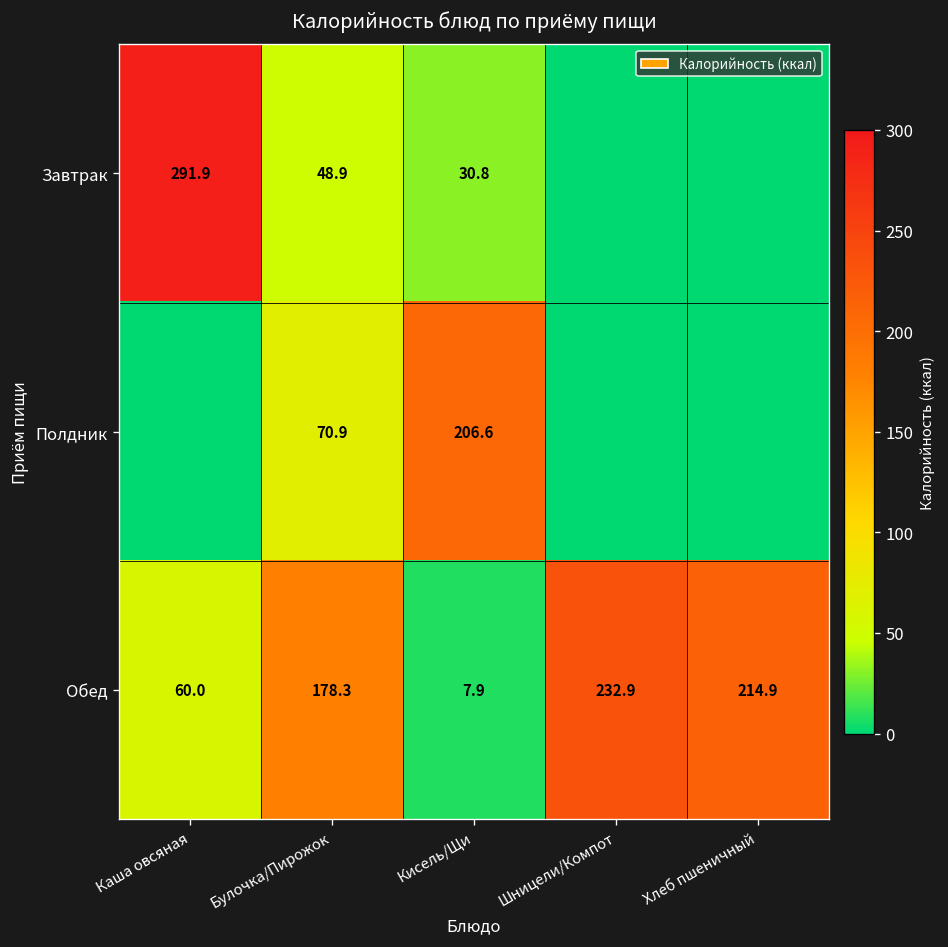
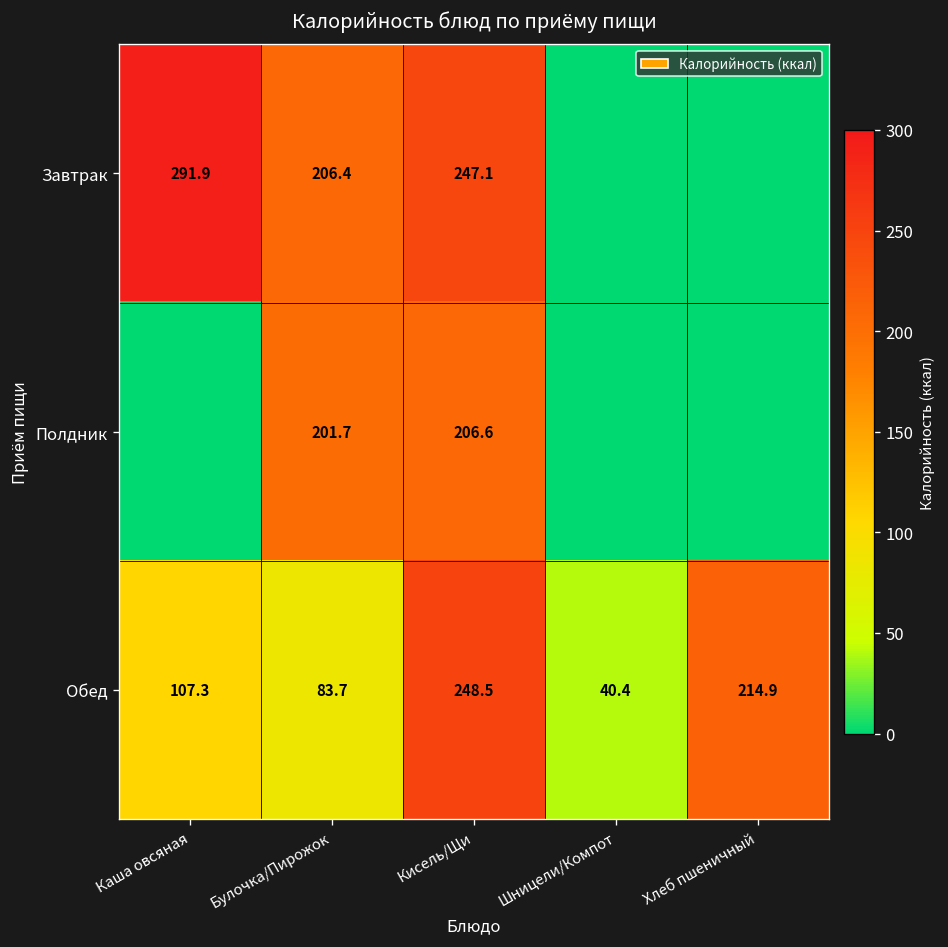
Завтрак, Булочка/Пирожок: 48.9 -> 206.4
Завтрак, Кисель/Щи: 30.8 -> 247.1
Полдник, Булочка/Пирожок: 70.9 -> 201.7
Обед, Каша овсяная: 60.0 -> 107.3
Обед, Булочка/Пирожок: 178.3 -> 83.7
Обед, Кисель/Щи: 7.9 -> 248.5
Обед, Шницели/Компот: 232.9 -> 40.4
